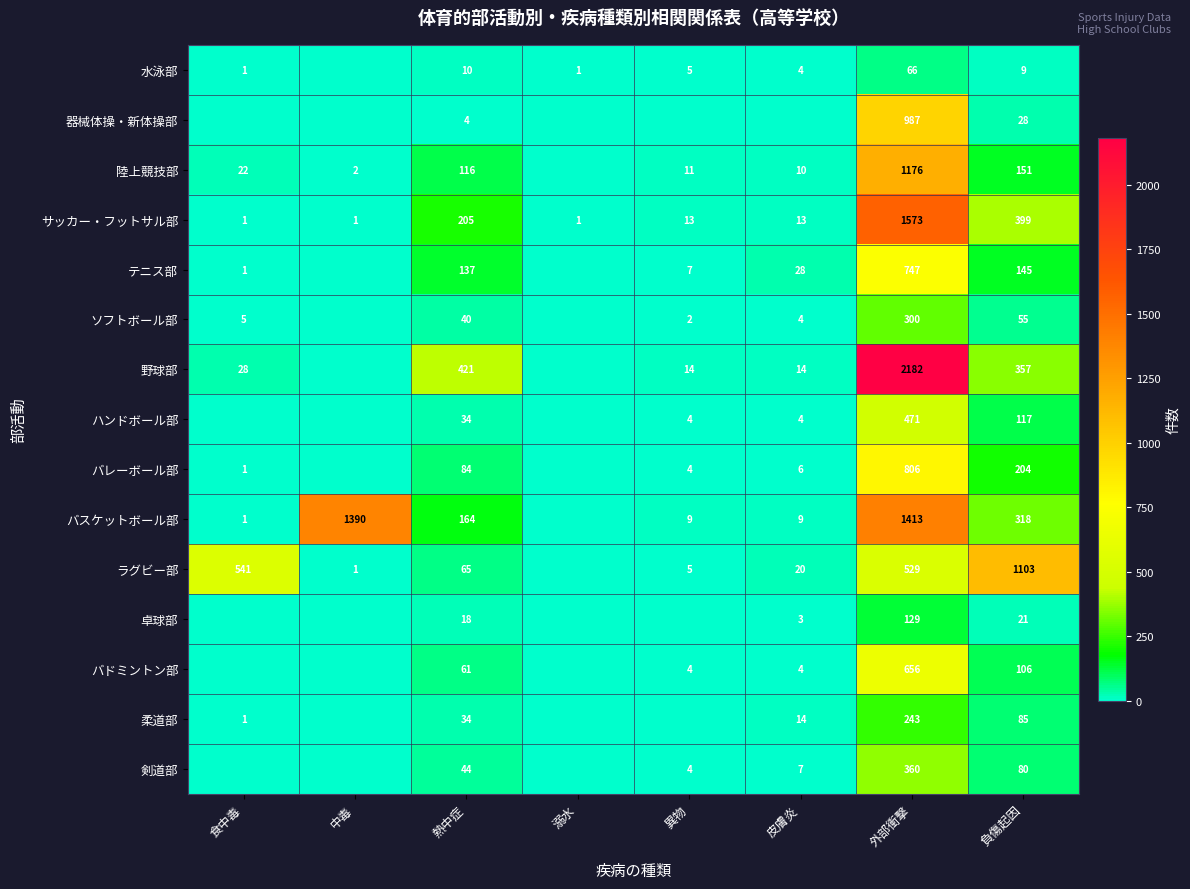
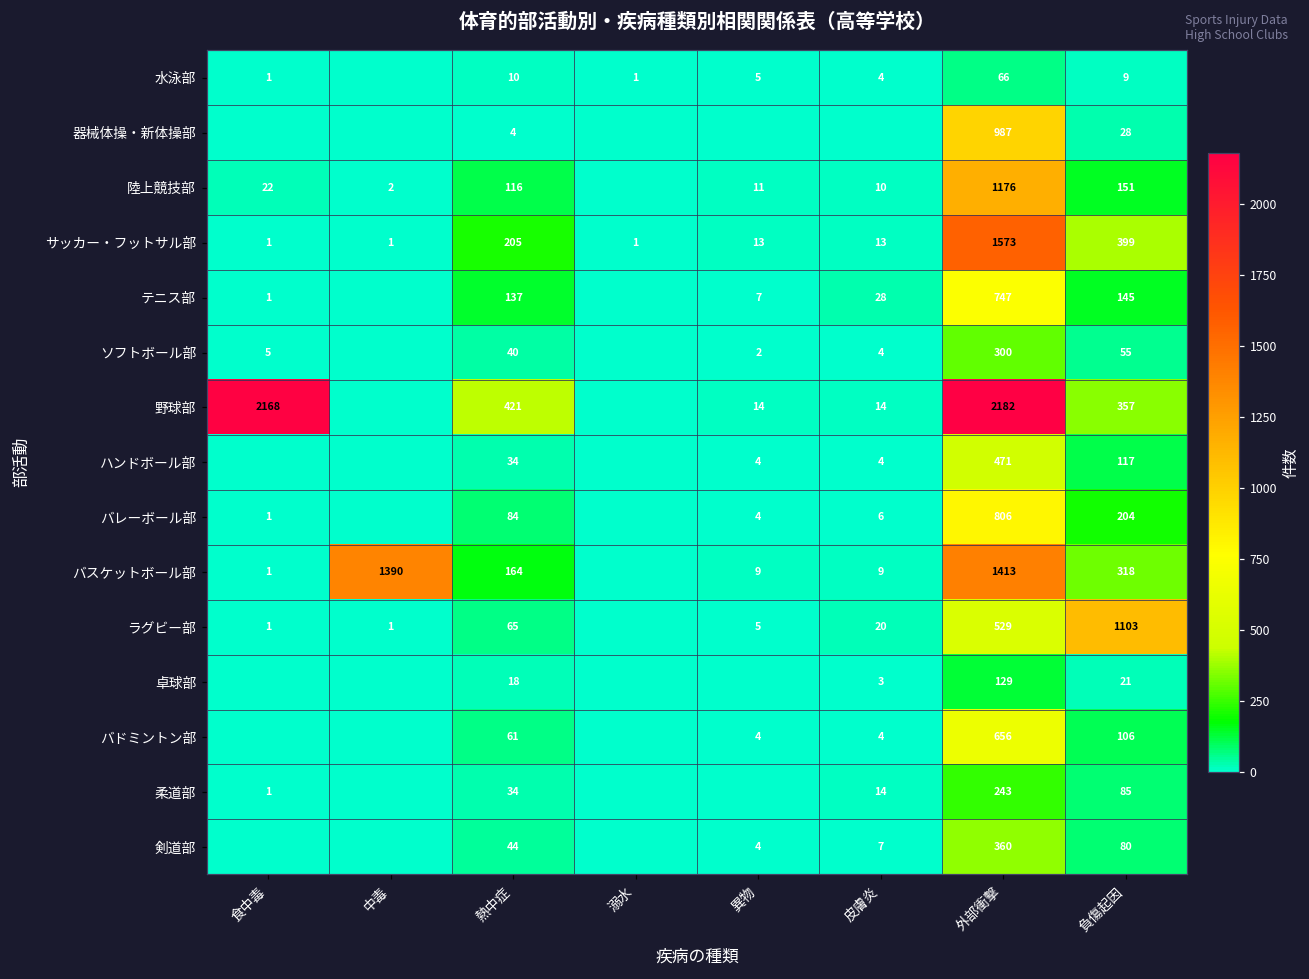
野球部, 食中毒: 28 -> 2168
ラグビー部, 食中毒: 541 -> 1
